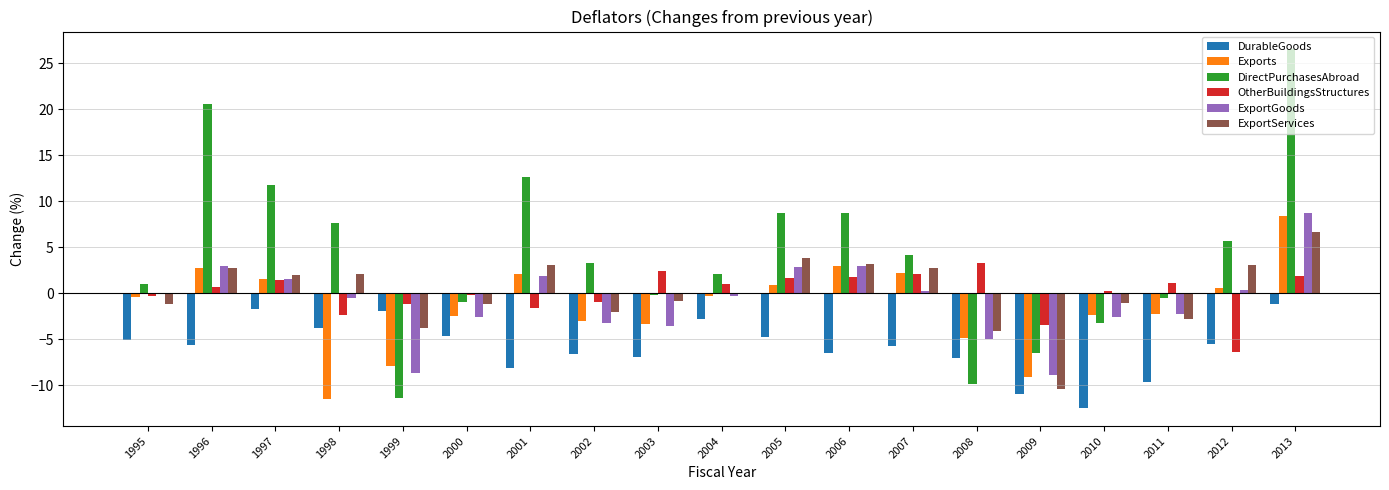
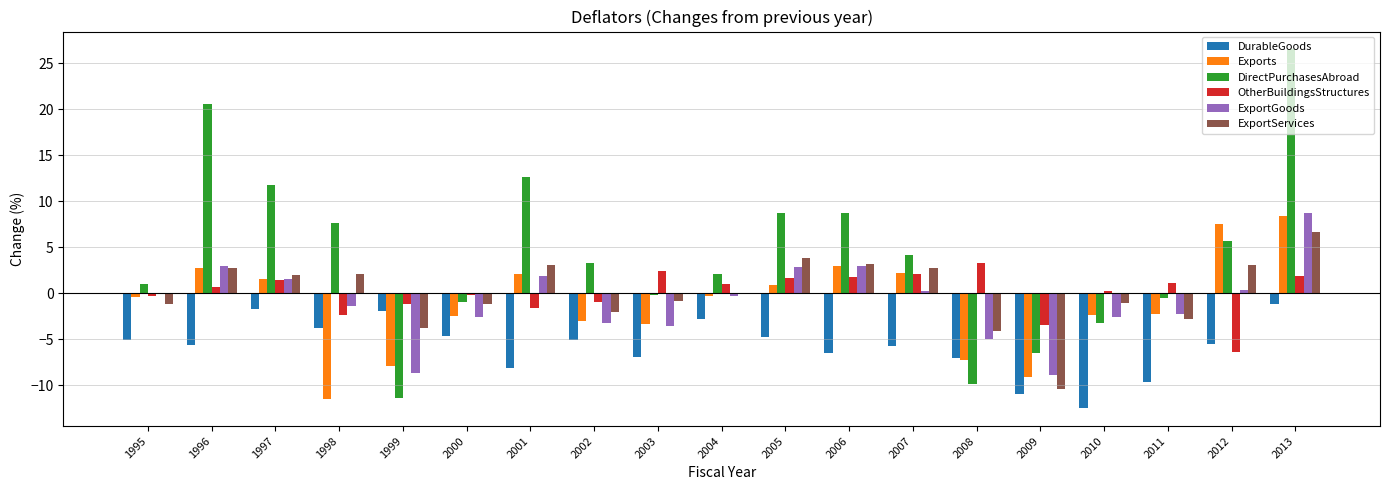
ExportGoods, 1998: -0.5 -> -1.4
DurableGoods, 2002: -7 -> -5
Exports, 2008: -5 -> -7
Exports, 2012: 1 -> 8
